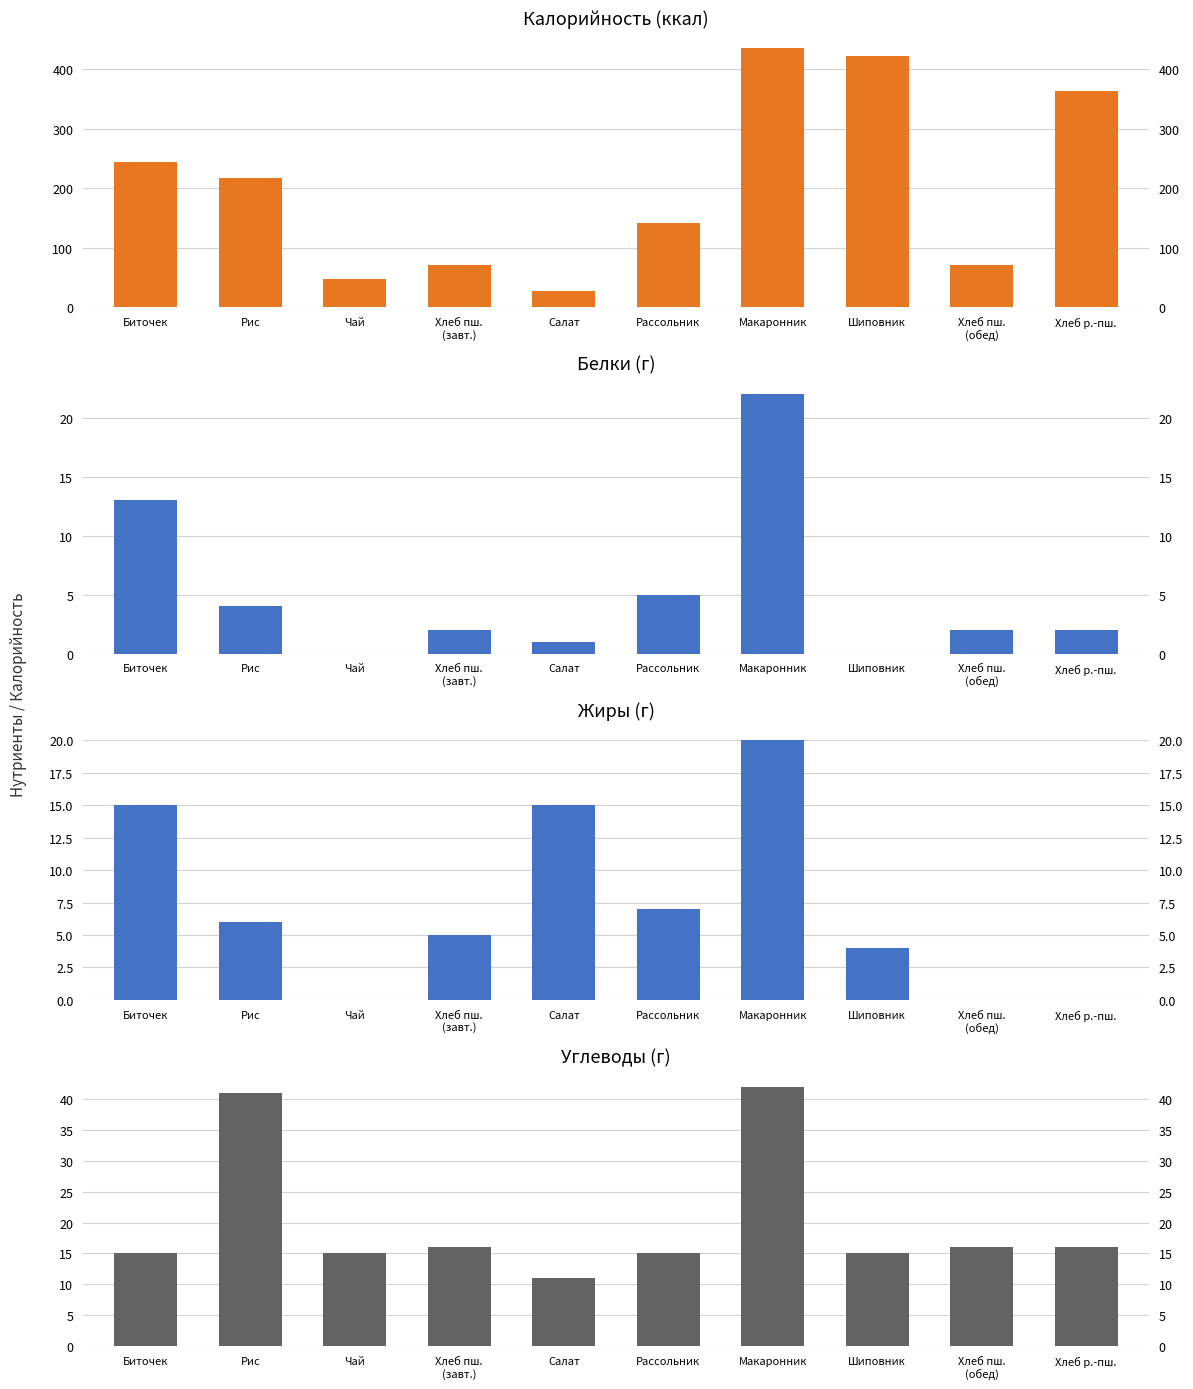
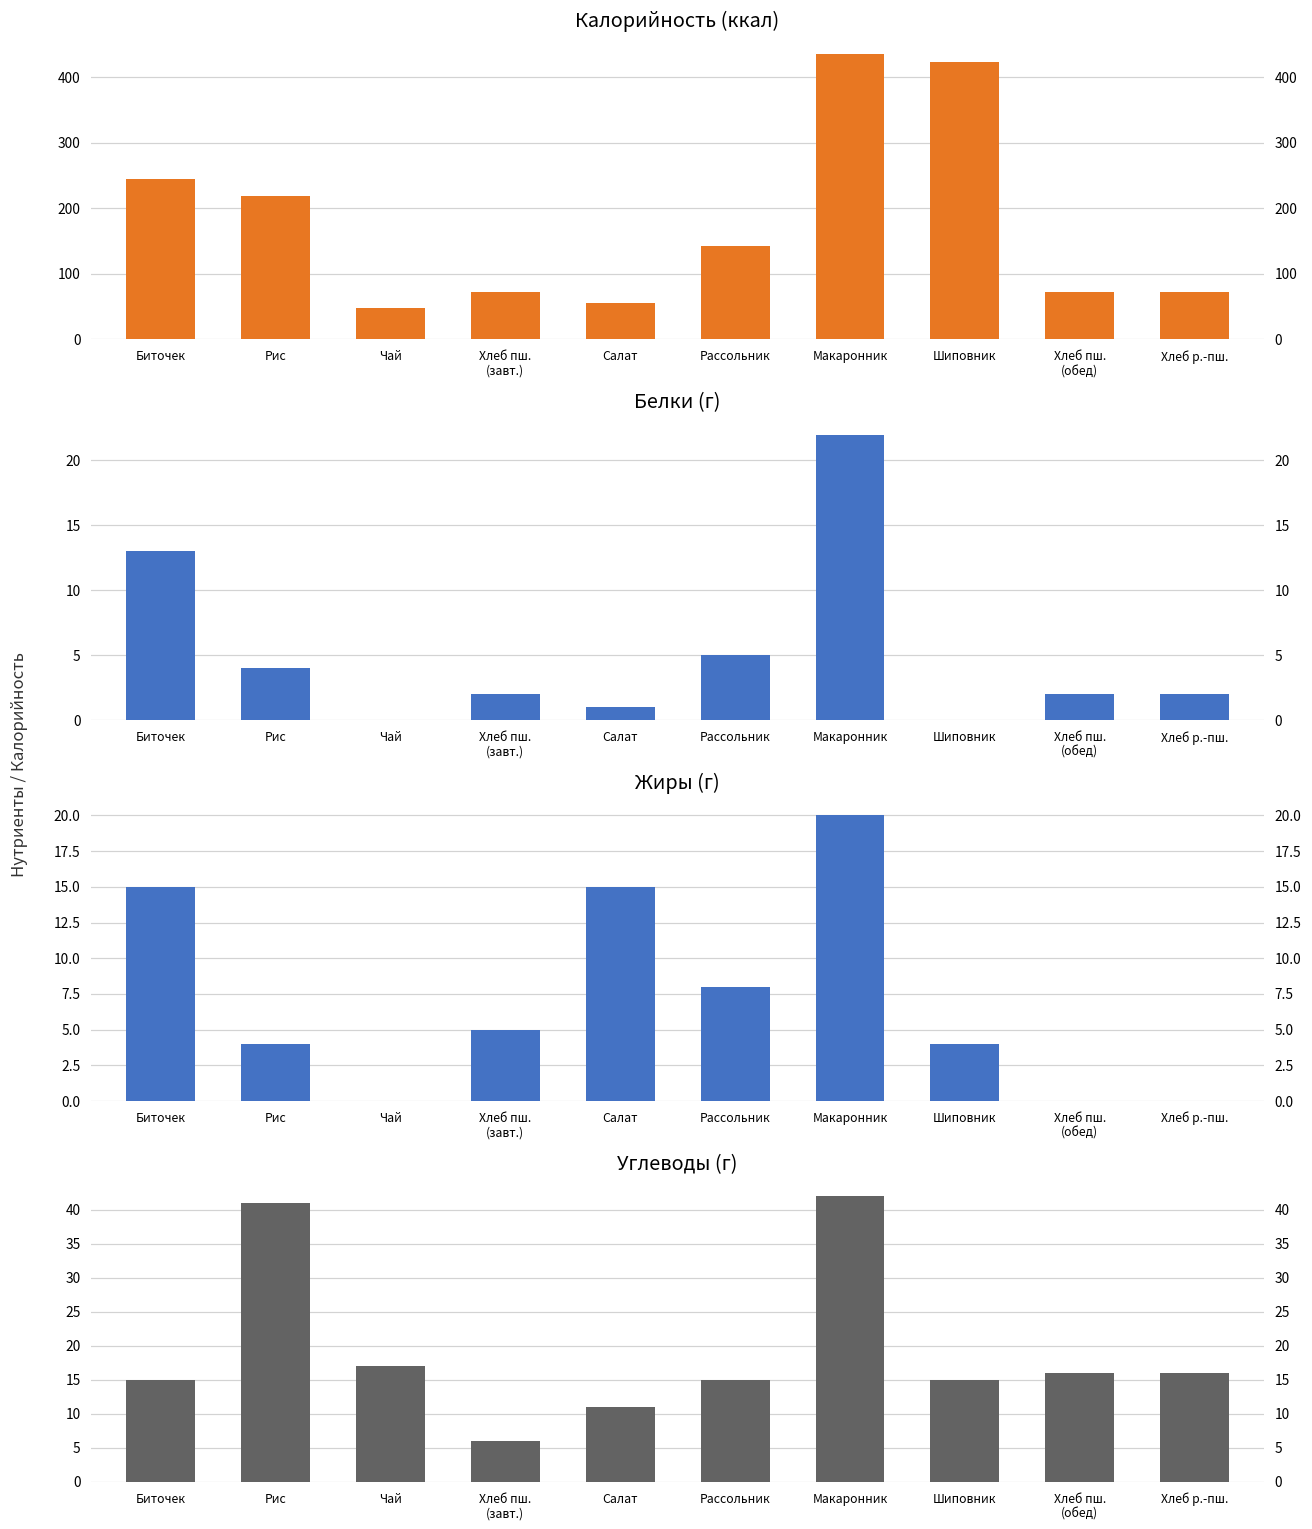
Калорийность (ккал), Салат: 30 -> 60
Калорийность (ккал), Хлеб р.-пш.: 360 -> 70
Жиры (г), Рис: 6 -> 4
Жиры (г), Рассольник: 7 -> 8
Углеводы (г), Чай: 15 -> 17
Углеводы (г), Хлеб пш. (завт.): 16 -> 6
